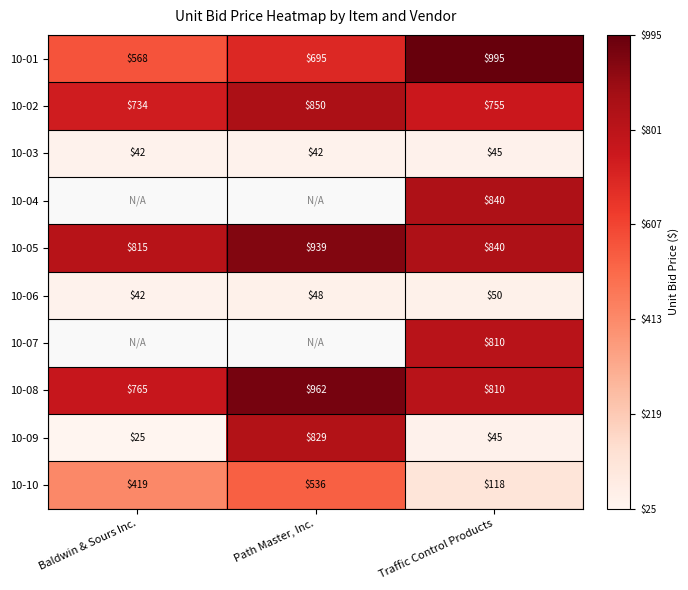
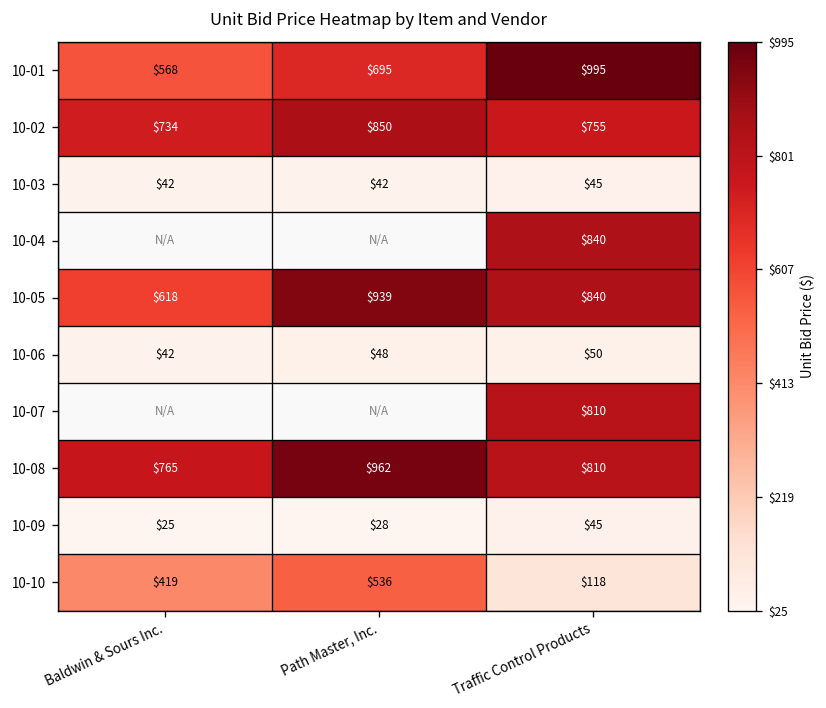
10-05, Baldwin & Sours Inc.: $815 -> $618
10-09, Path Master, Inc.: $829 -> $28
